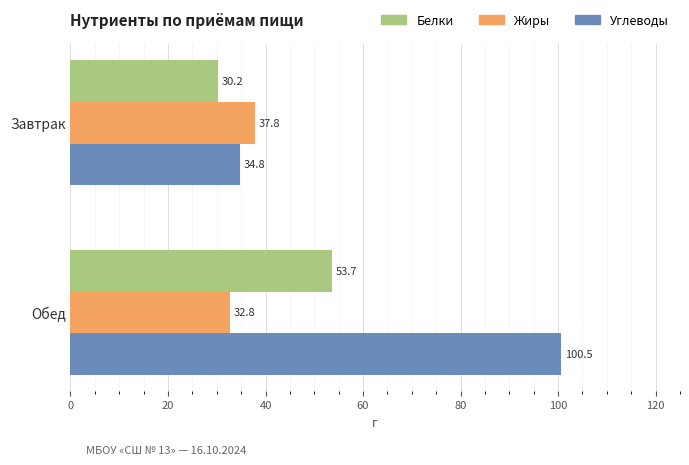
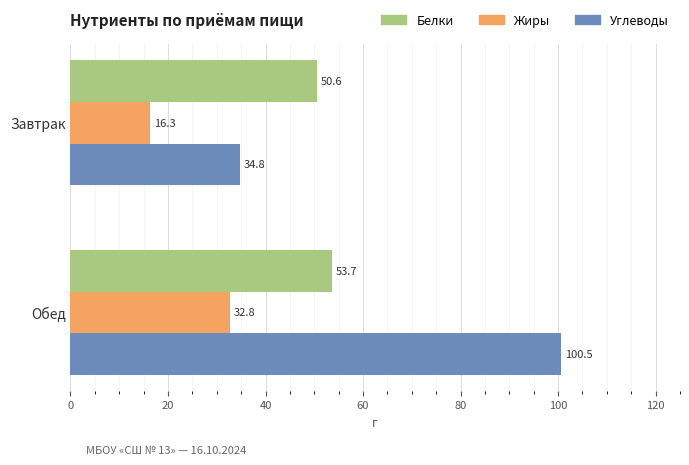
Белки, Завтрак: 30.2 -> 50.6
Жиры, Завтрак: 37.8 -> 16.3
